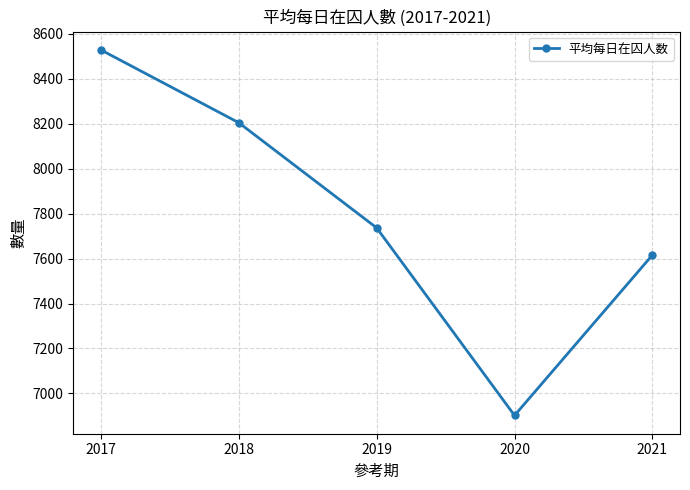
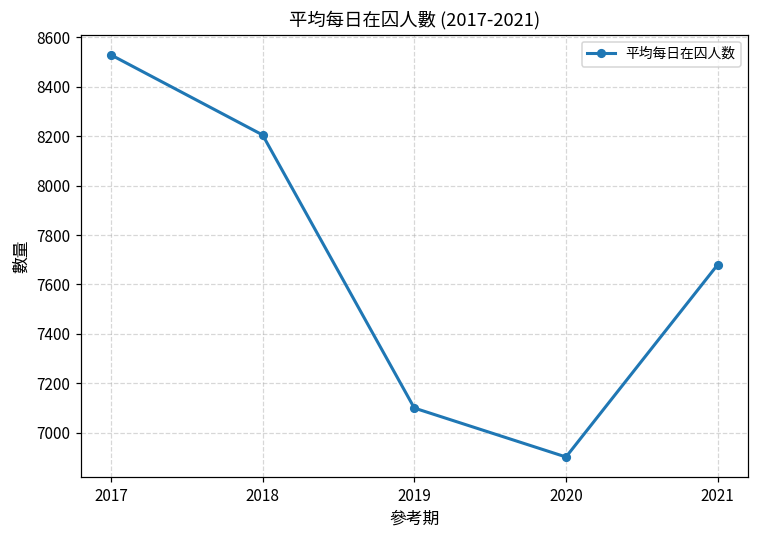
2019: 7740 -> 7100
2021: 7620 -> 7680
